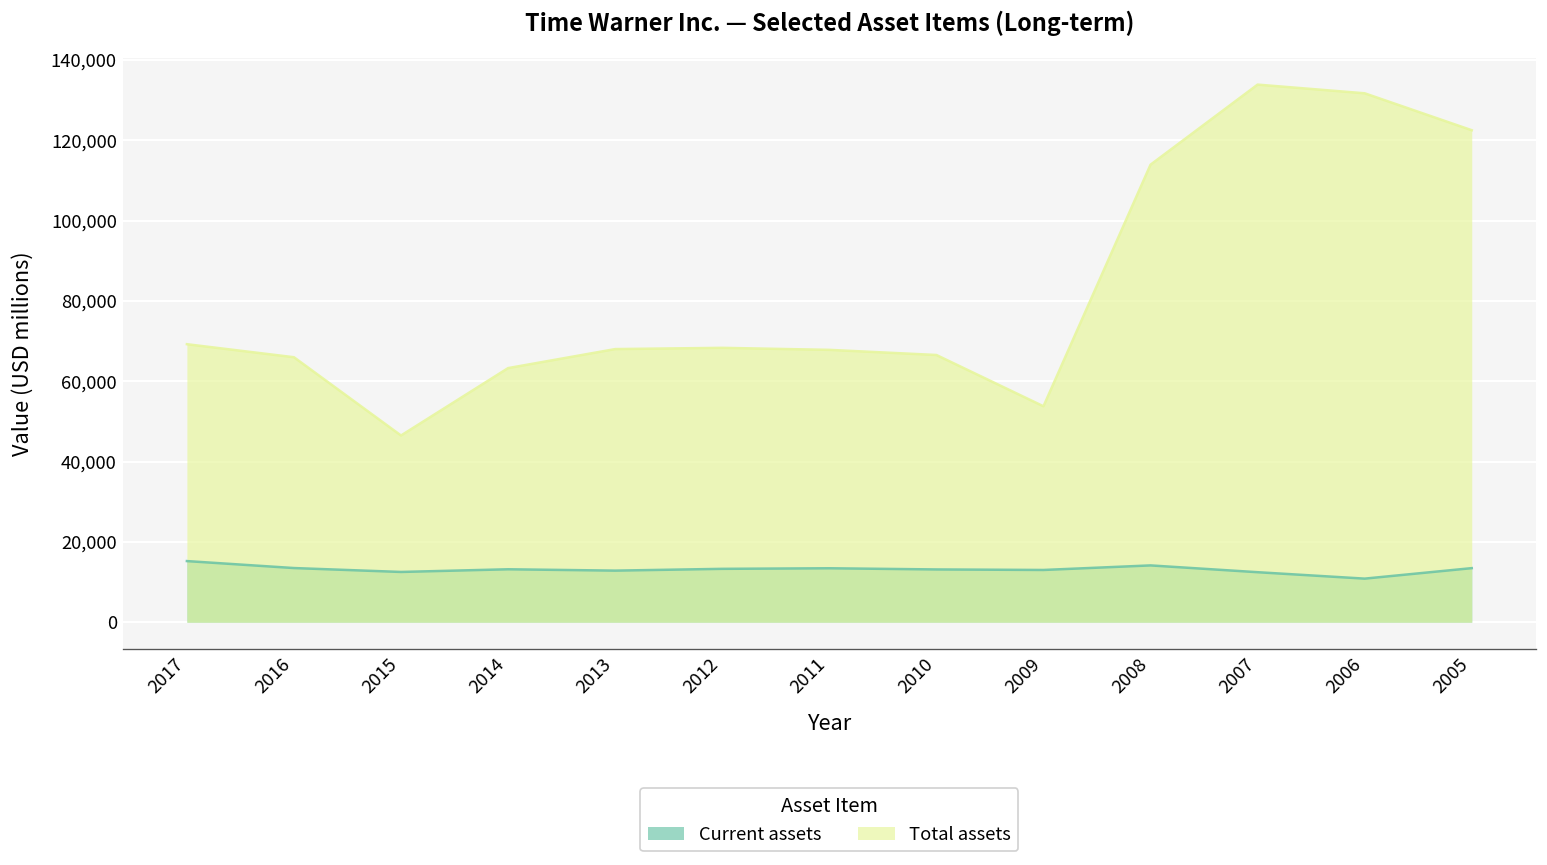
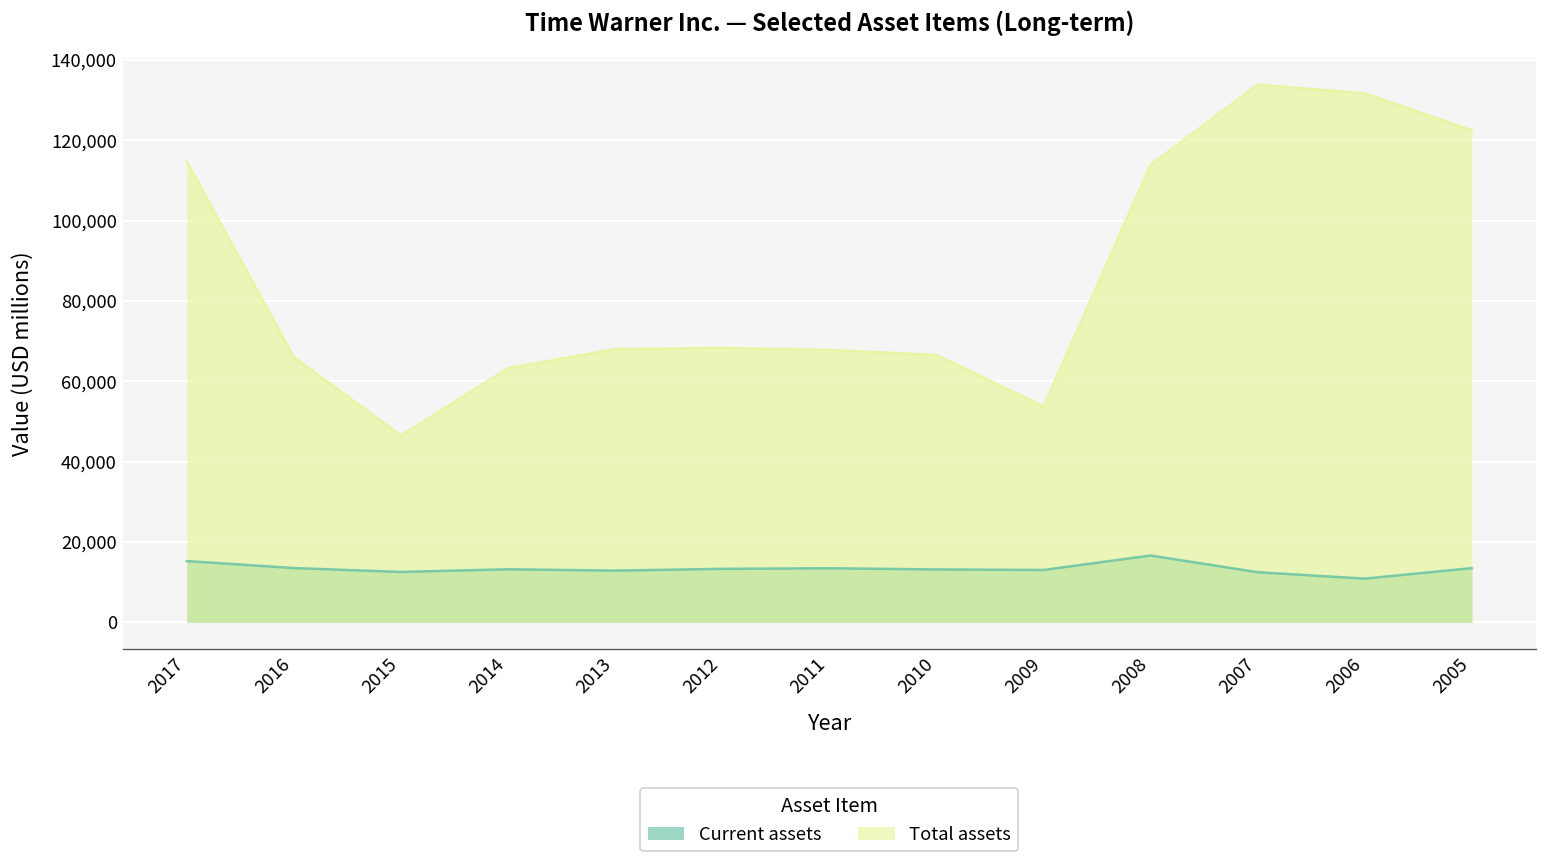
Total assets, 2017: 69,000 -> 115,000
Current assets, 2008: 14,000 -> 17,000
